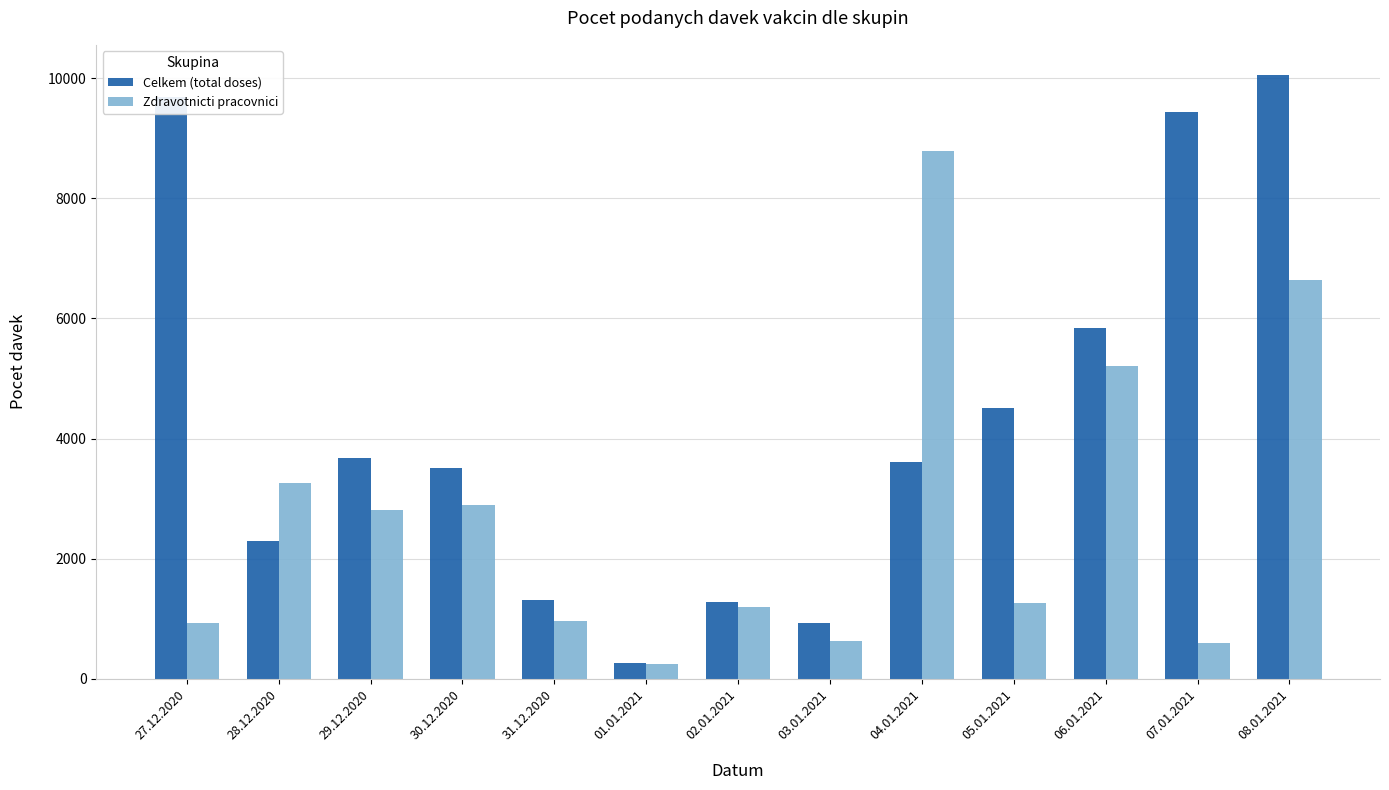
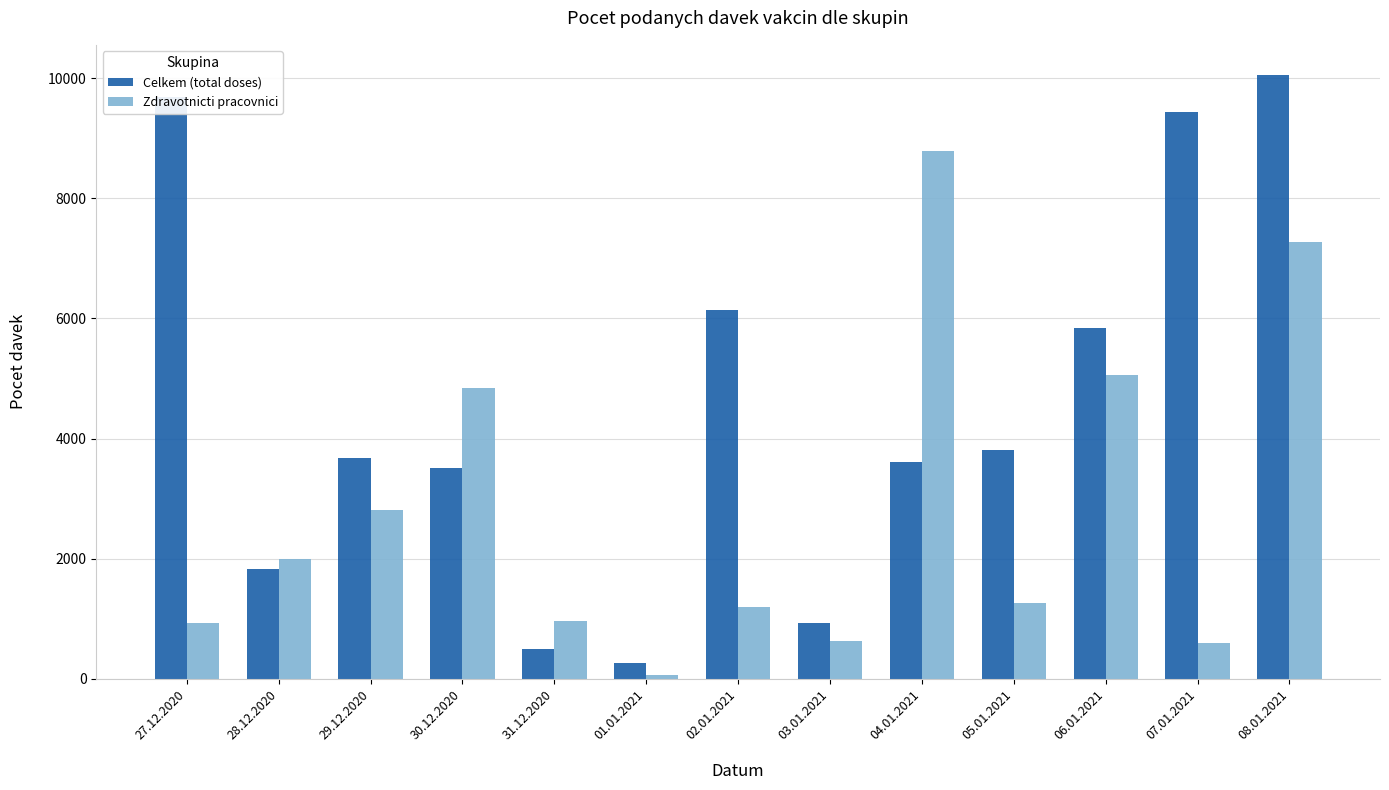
Celkem (total doses), 28.12.2020: 2300 -> 1800
Zdravotnicti pracovnici, 28.12.2020: 3300 -> 2000
Zdravotnicti pracovnici, 30.12.2020: 2900 -> 4800
Celkem (total doses), 31.12.2020: 1300 -> 500
Zdravotnicti pracovnici, 01.01.2021: 200 -> 100
Celkem (total doses), 02.01.2021: 1300 -> 6100
Celkem (total doses), 05.01.2021: 4500 -> 3800
Zdravotnicti pracovnici, 06.01.2021: 5200 -> 5100
Zdravotnicti pracovnici, 08.01.2021: 6600 -> 7300
